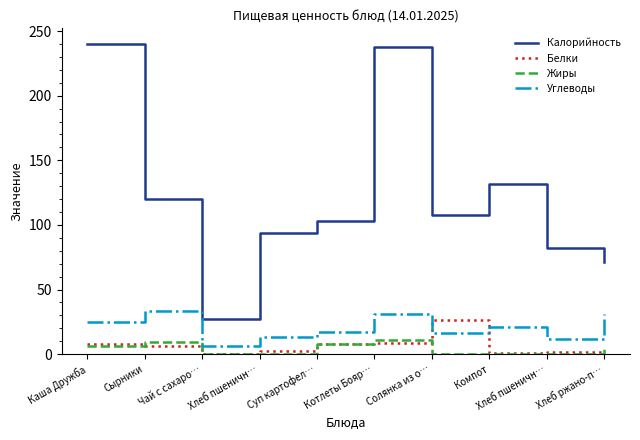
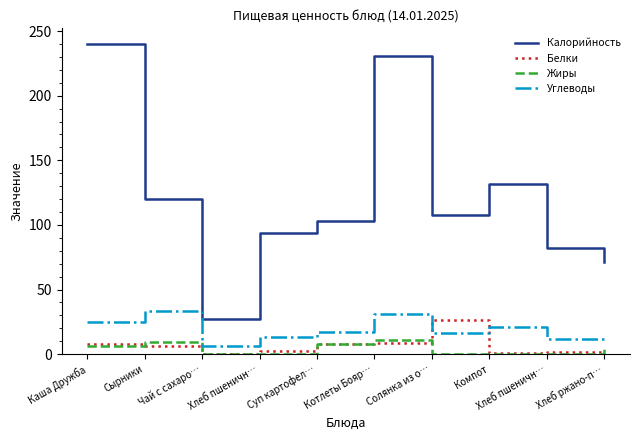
Калорийность, Котлеты Бояр…: 238 -> 231
Углеводы, Хлеб ржано-п…: 31 -> 11
